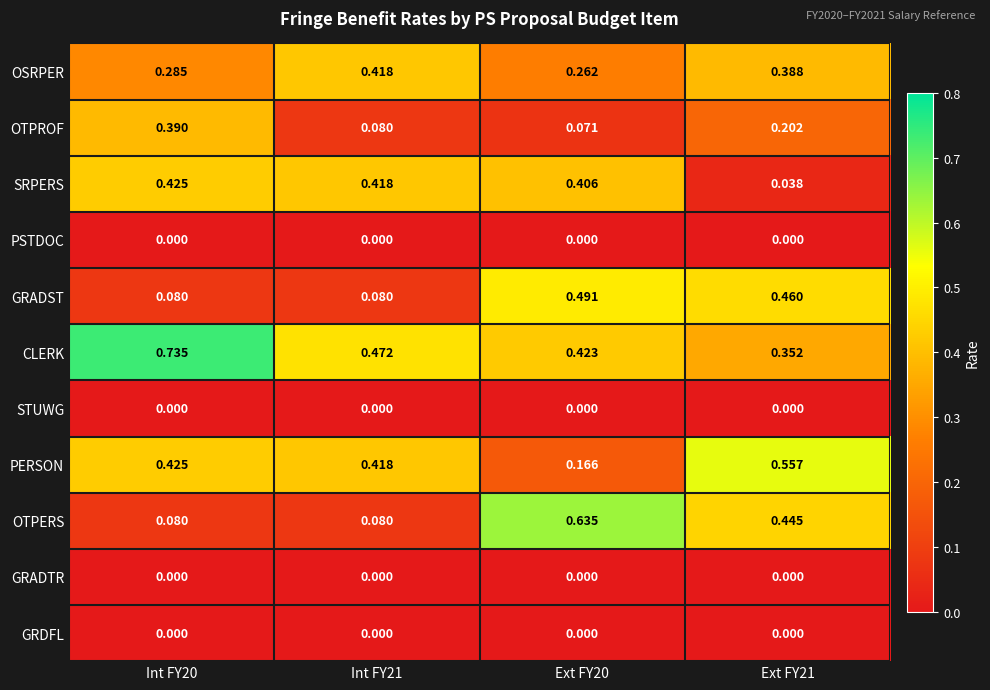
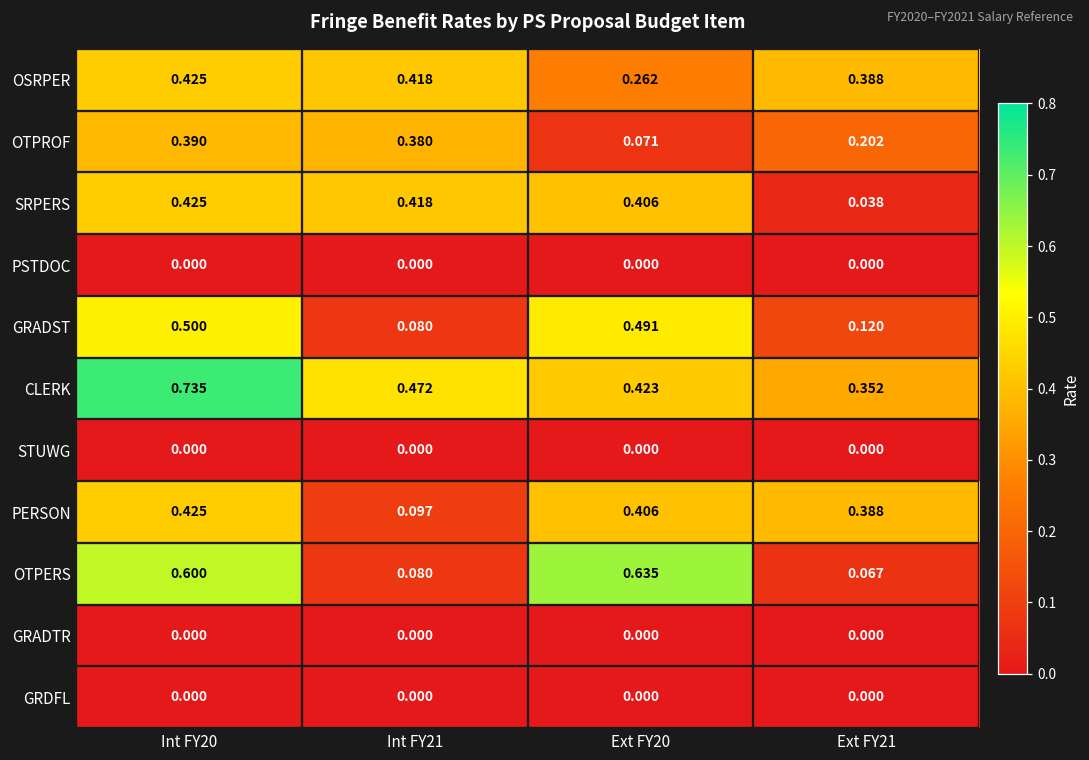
OSRPER, Int FY20: 0.285 -> 0.425
OTPROF, Int FY21: 0.080 -> 0.380
GRADST, Int FY20: 0.080 -> 0.500
GRADST, Ext FY21: 0.460 -> 0.120
PERSON, Int FY21: 0.418 -> 0.097
PERSON, Ext FY20: 0.166 -> 0.406
PERSON, Ext FY21: 0.557 -> 0.388
OTPERS, Int FY20: 0.080 -> 0.600
OTPERS, Ext FY21: 0.445 -> 0.067
